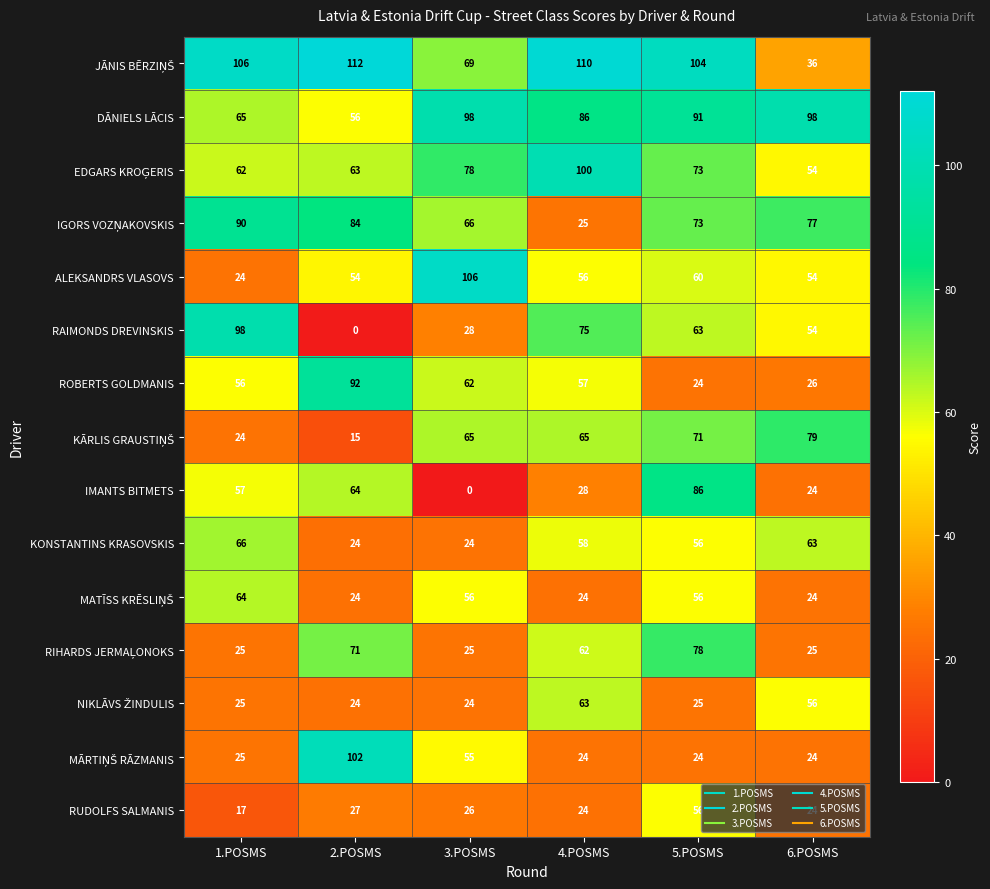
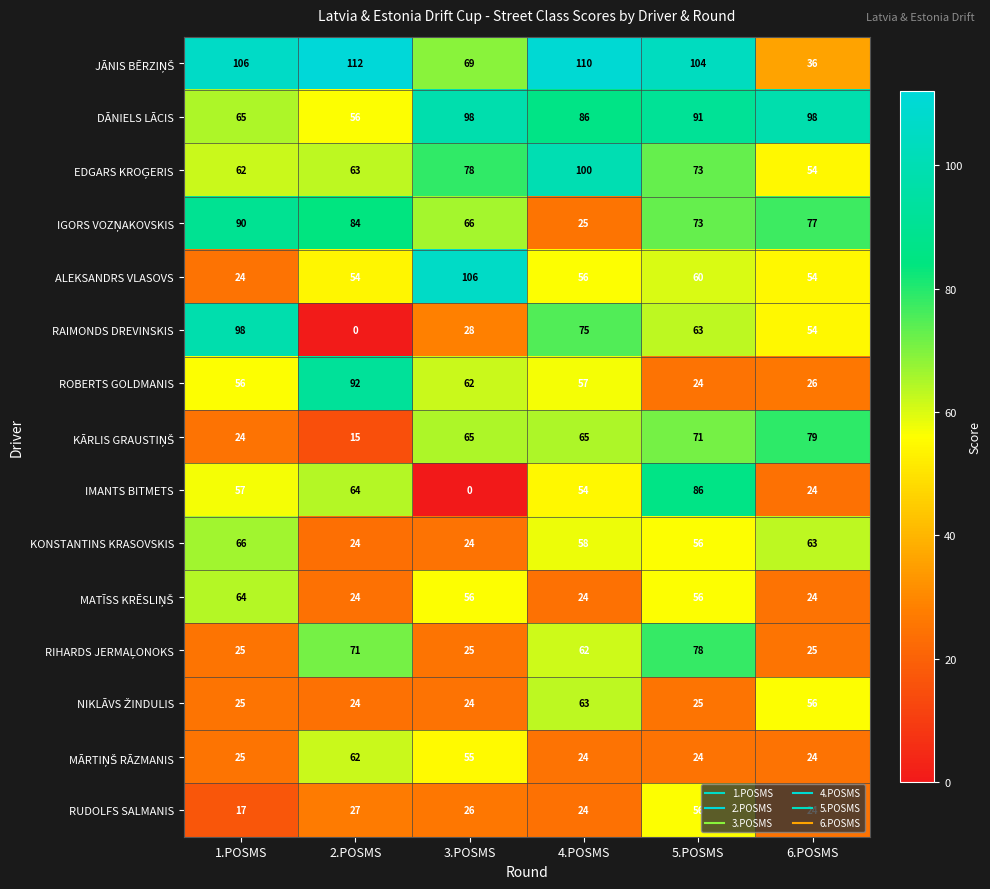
IMANTS BITMETS, 4.POSMS: 28 -> 54
MĀRTIŅŠ RĀZMANIS, 2.POSMS: 102 -> 62
